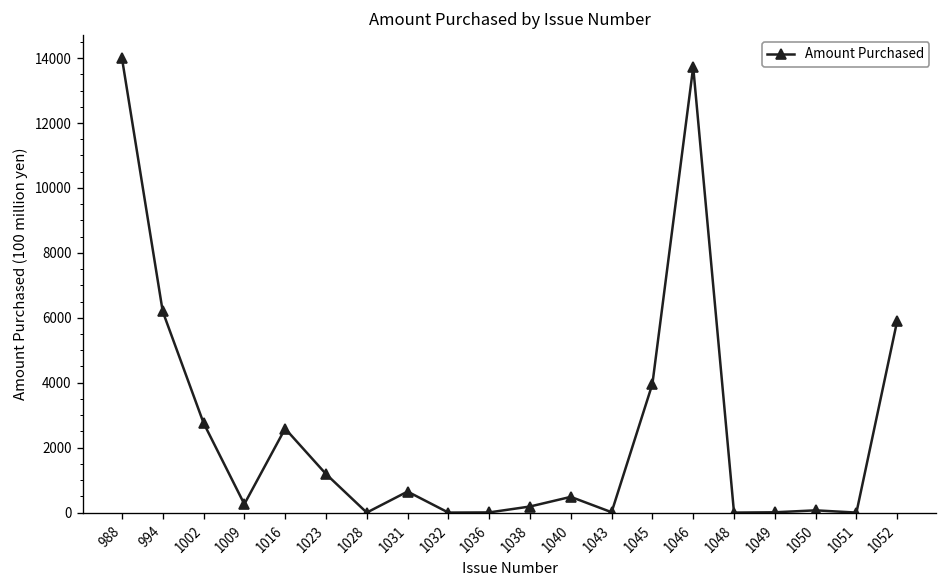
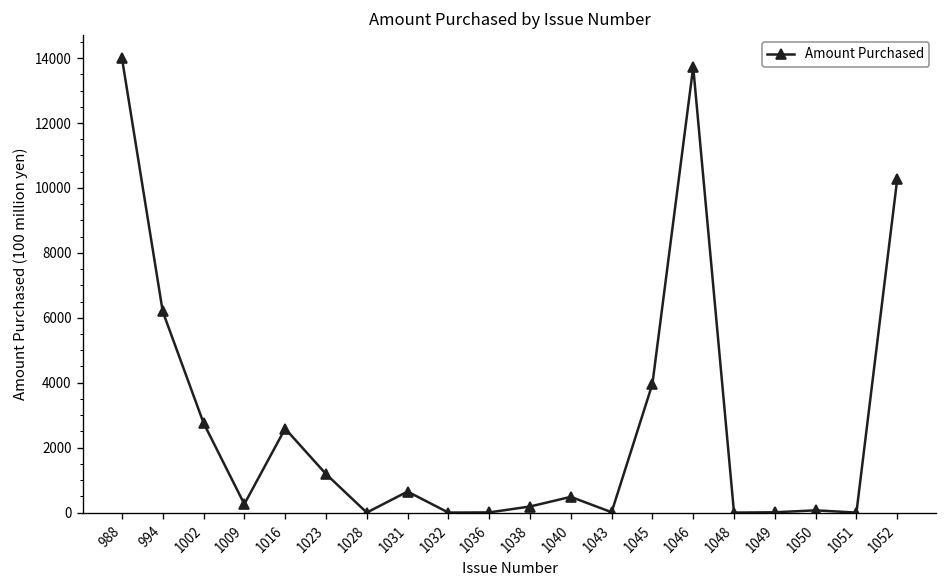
1052: 5900 -> 10300
